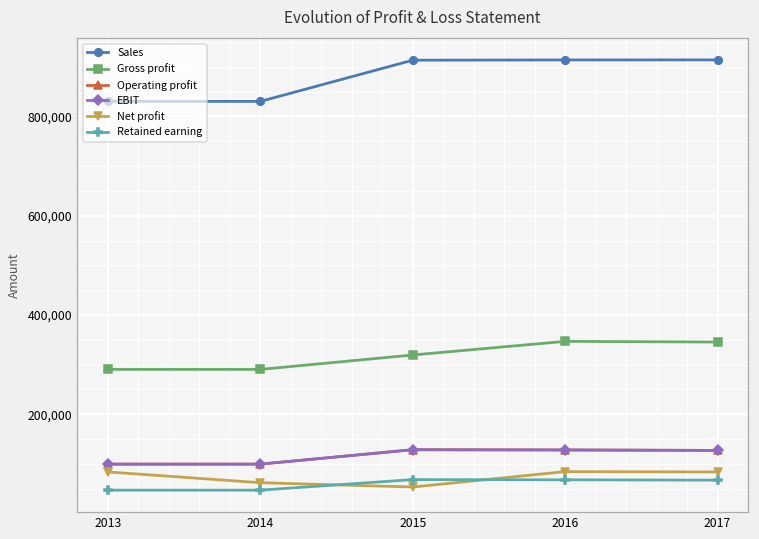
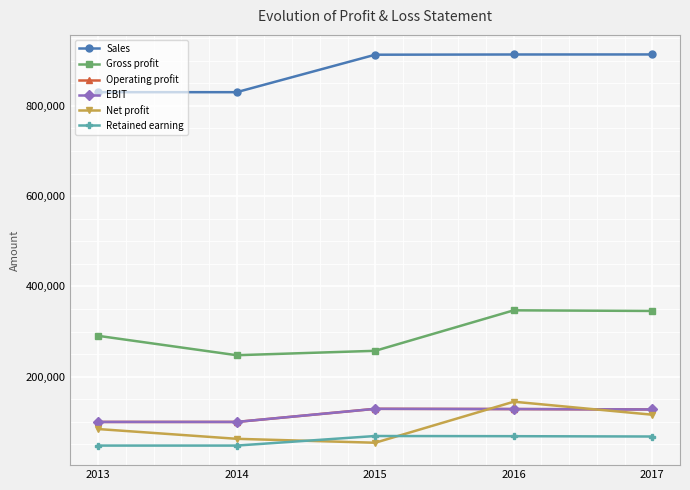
Gross profit, 2014: 290,000 -> 250,000
Gross profit, 2015: 320,000 -> 260,000
Net profit, 2016: 80,000 -> 140,000
Net profit, 2017: 80,000 -> 120,000
